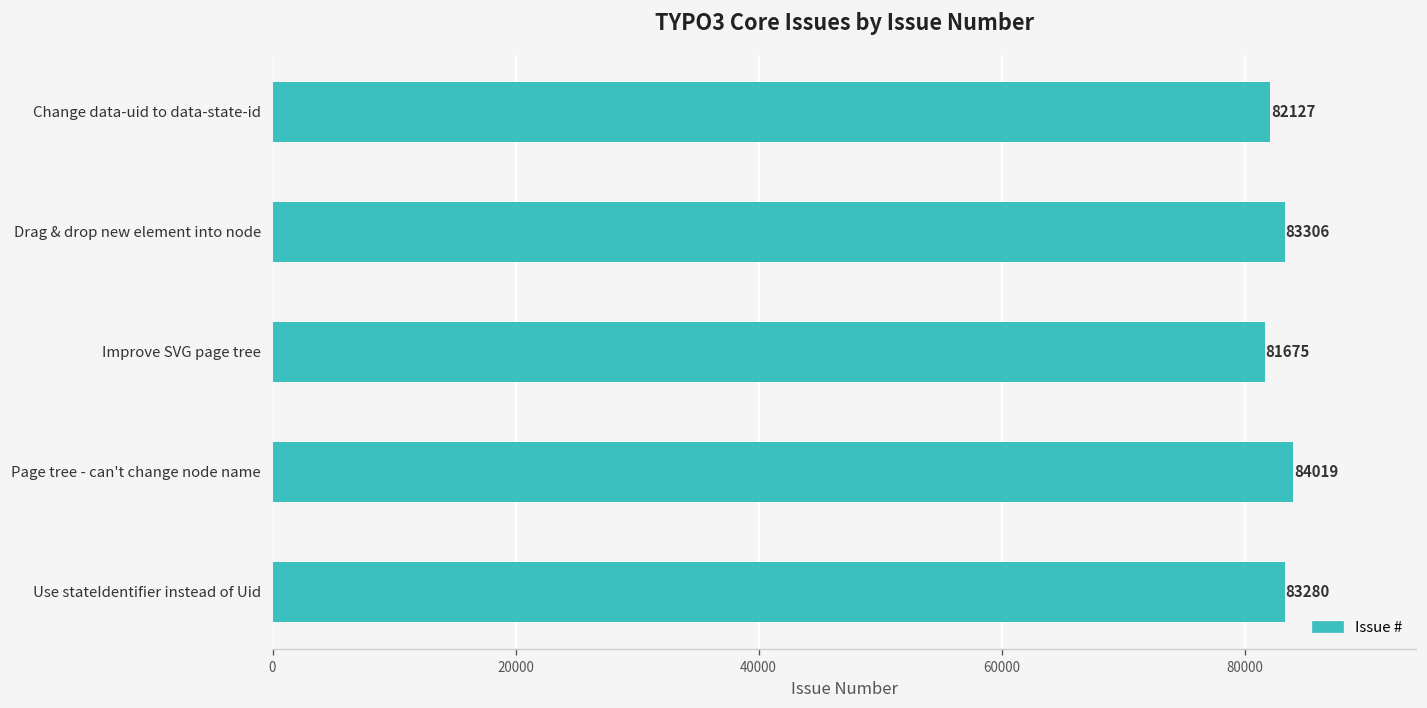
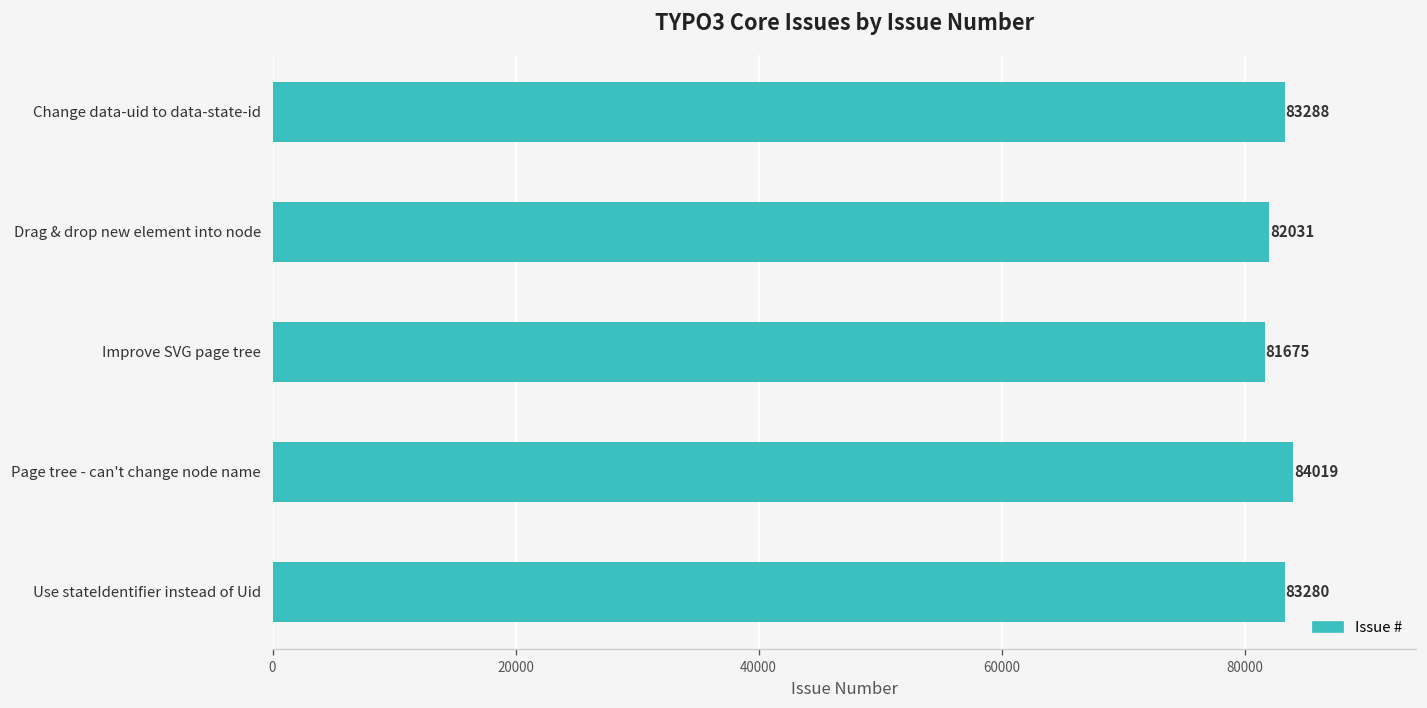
Change data-uid to data-state-id: 82127 -> 83288
Drag & drop new element into node: 83306 -> 82031
